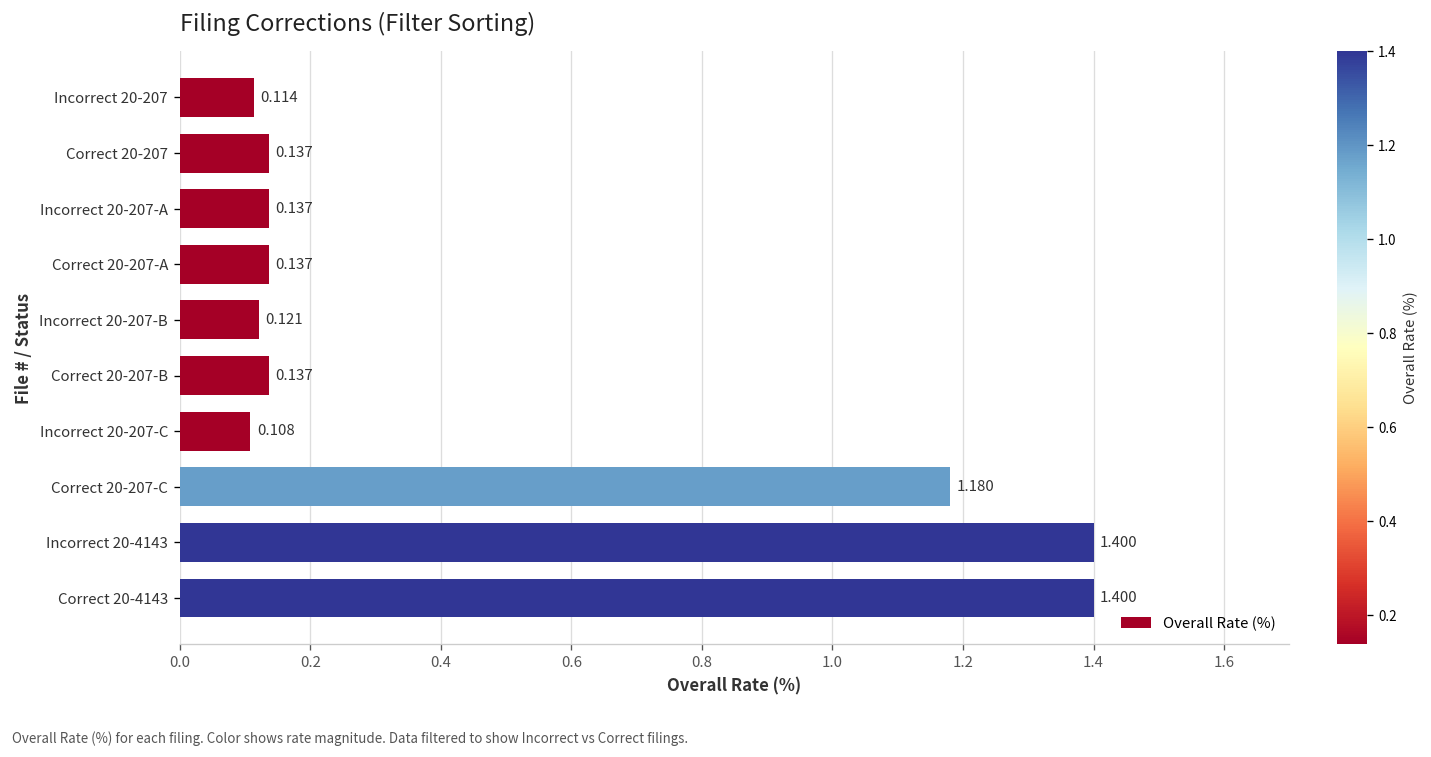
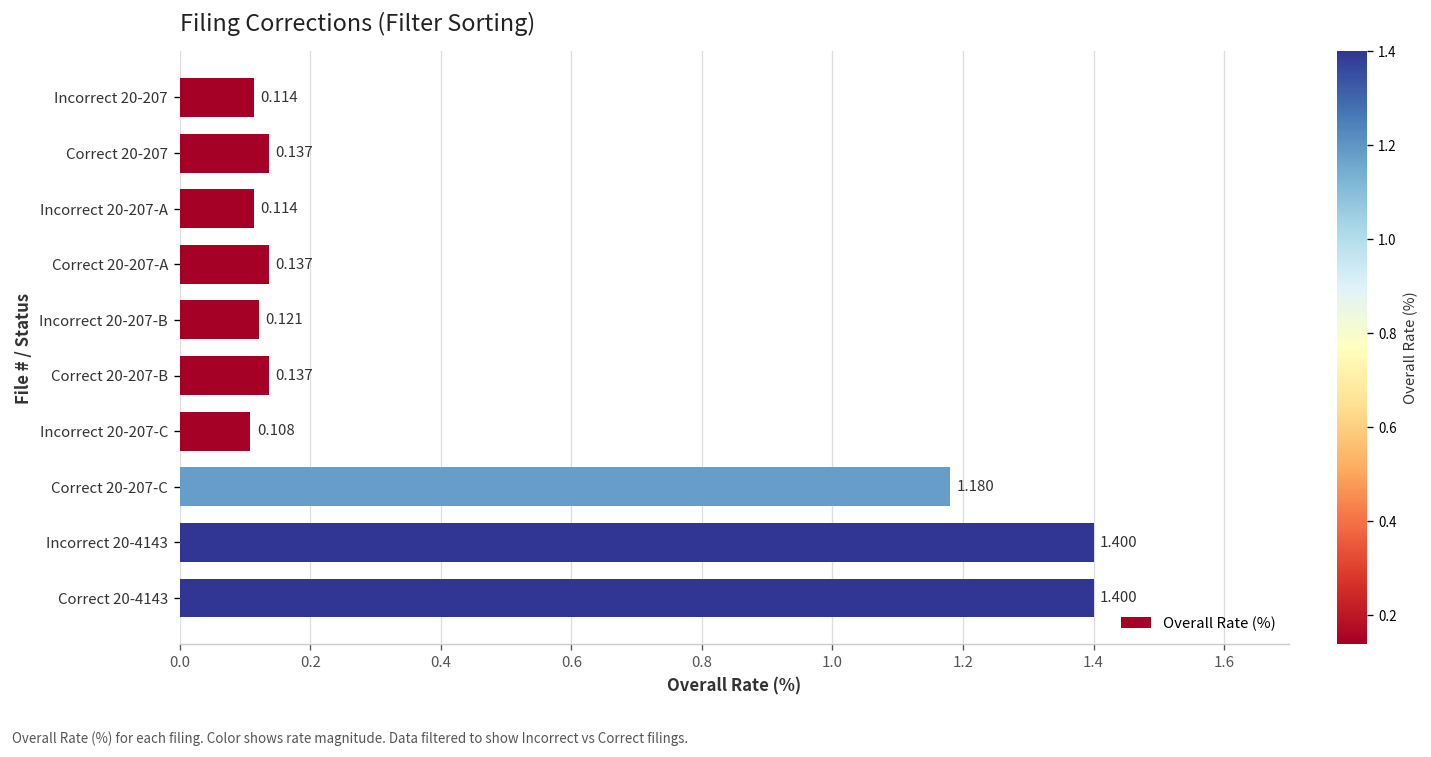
Incorrect 20-207-A: 0.137 -> 0.114
